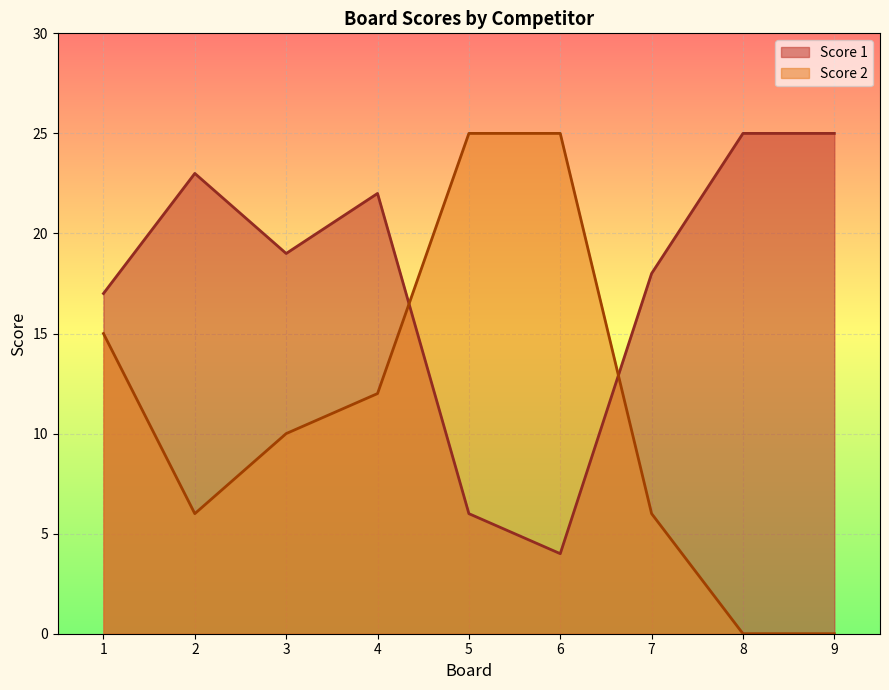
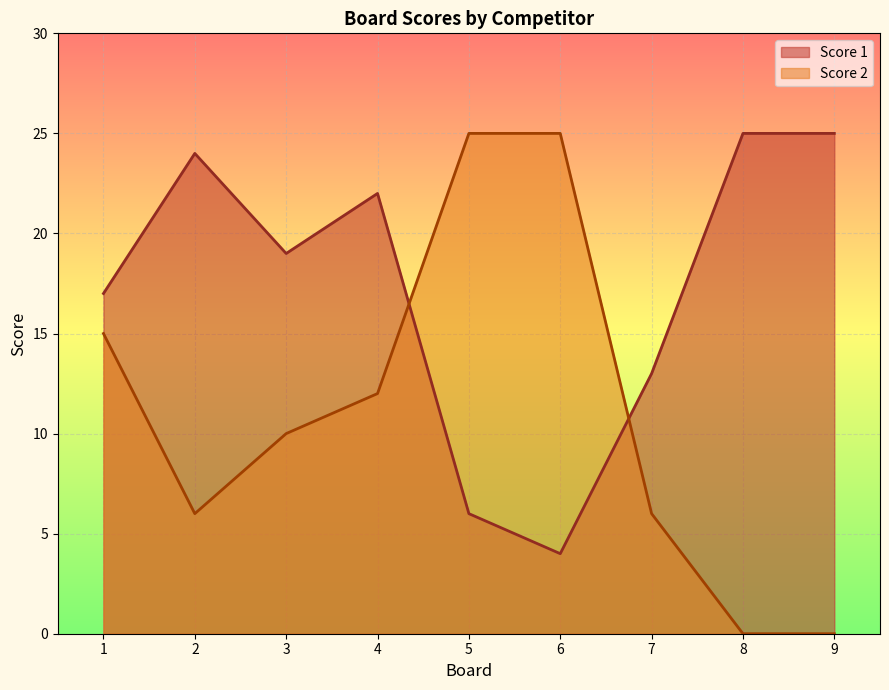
Score 1, 2: 23 -> 24
Score 1, 7: 18 -> 13
